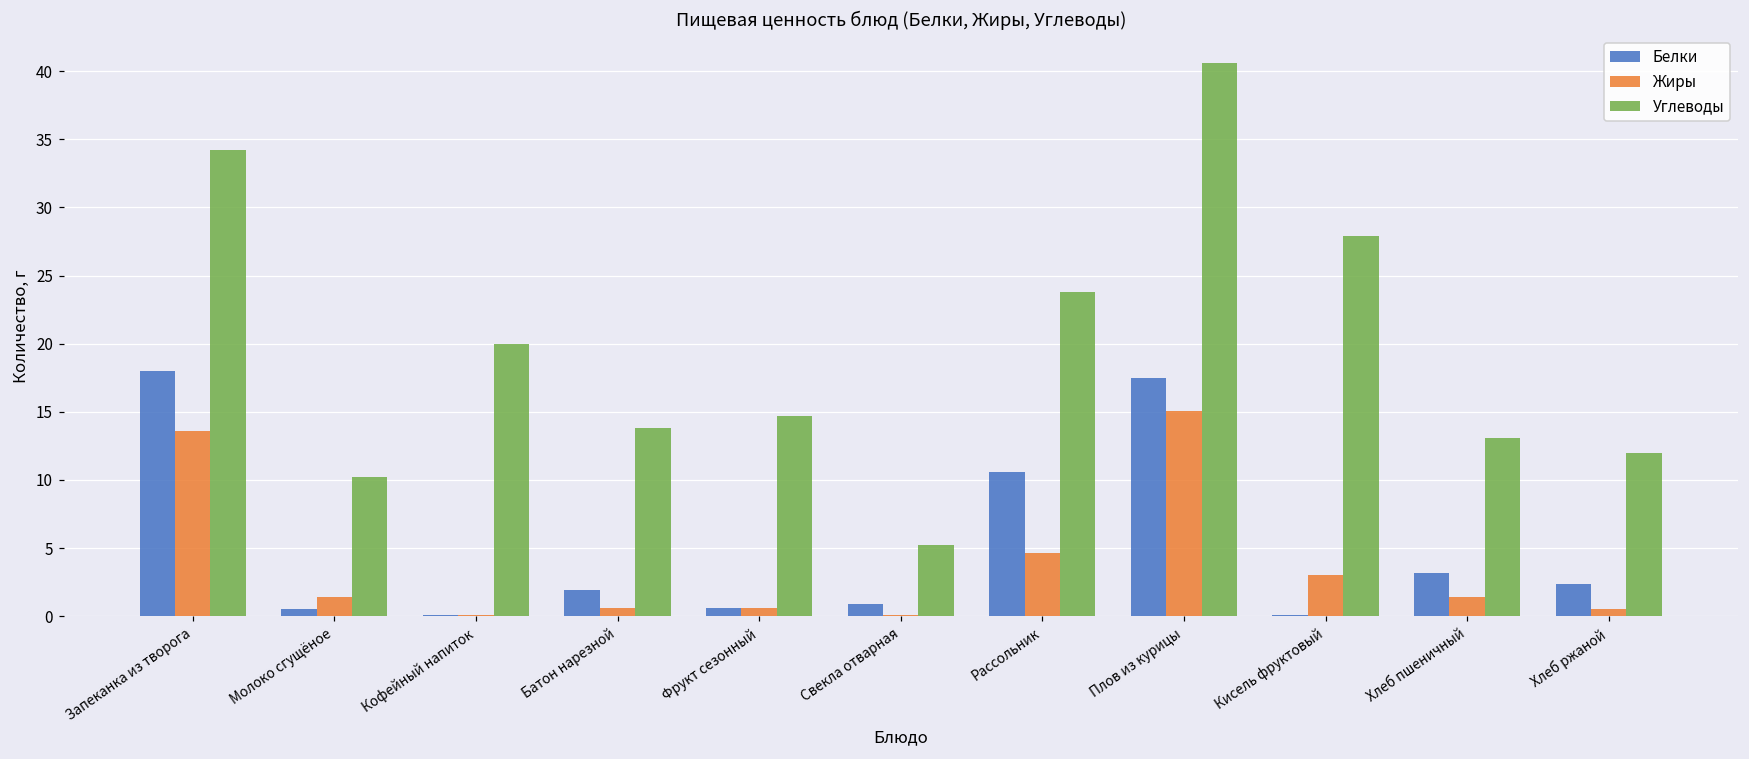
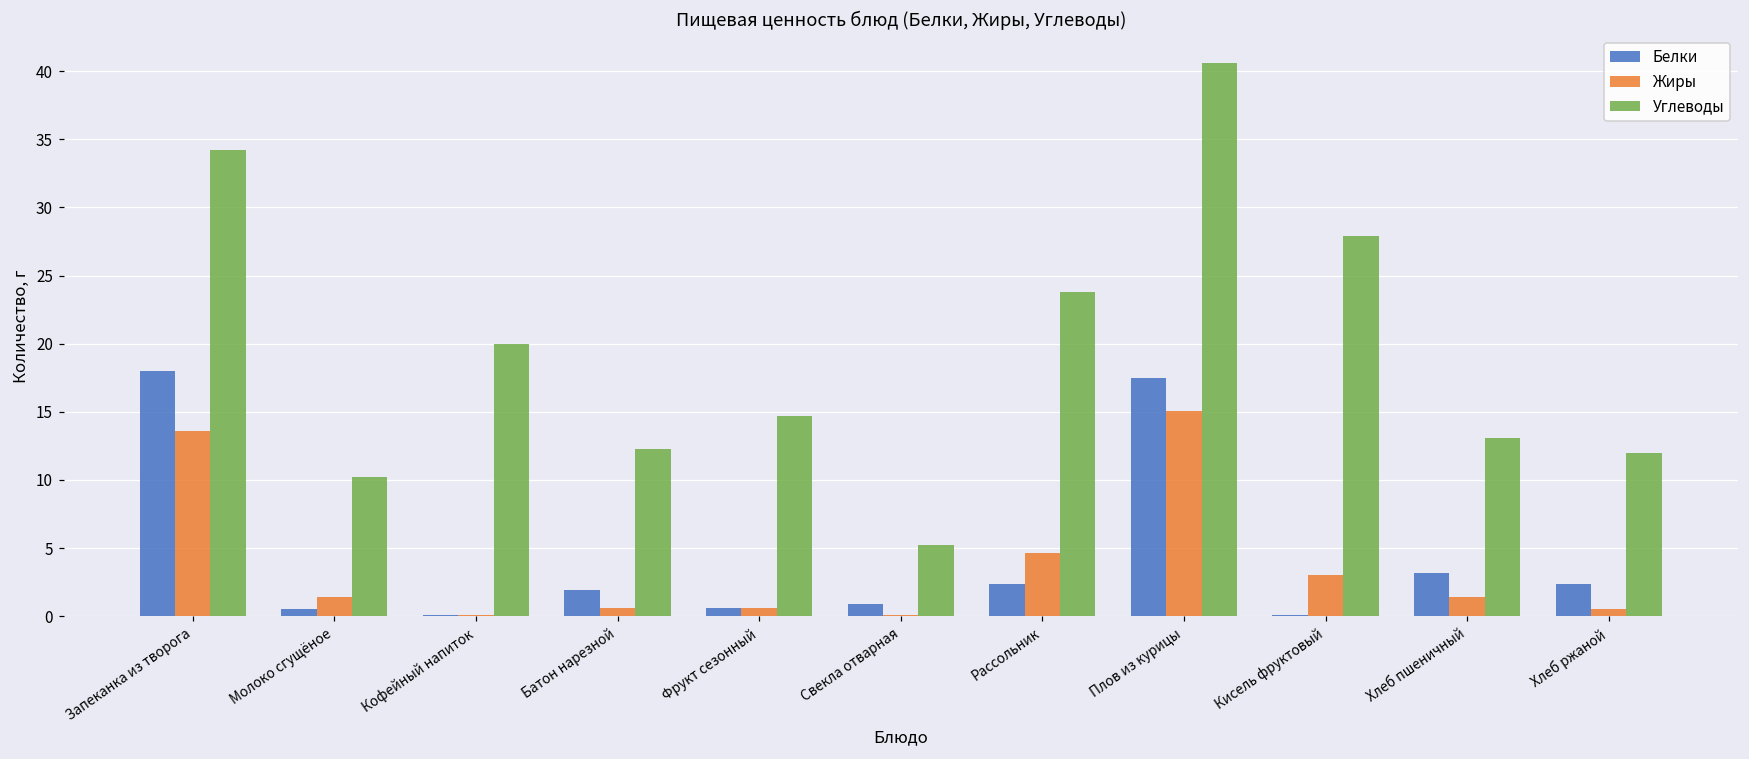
Углеводы, Батон нарезной: 13.8 -> 12.3
Белки, Рассольник: 10.6 -> 2.4
